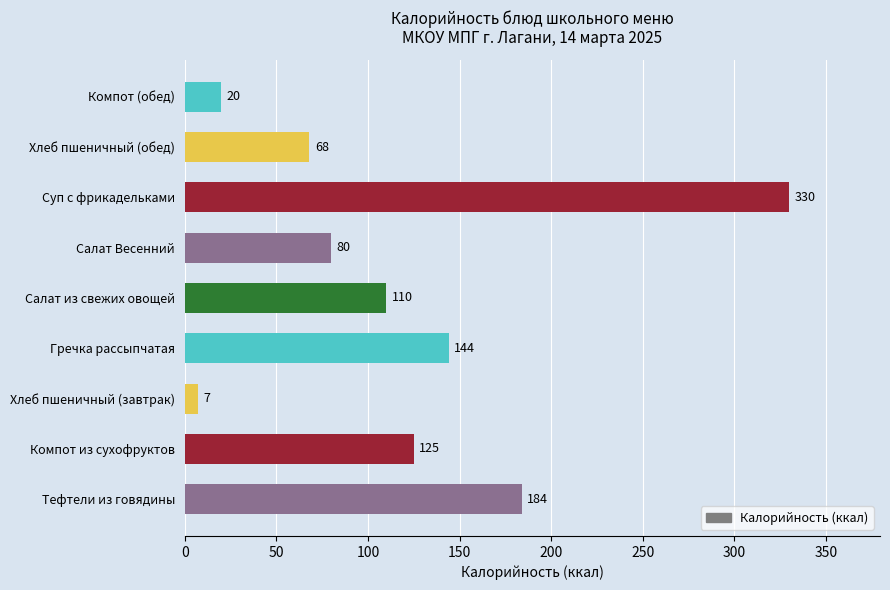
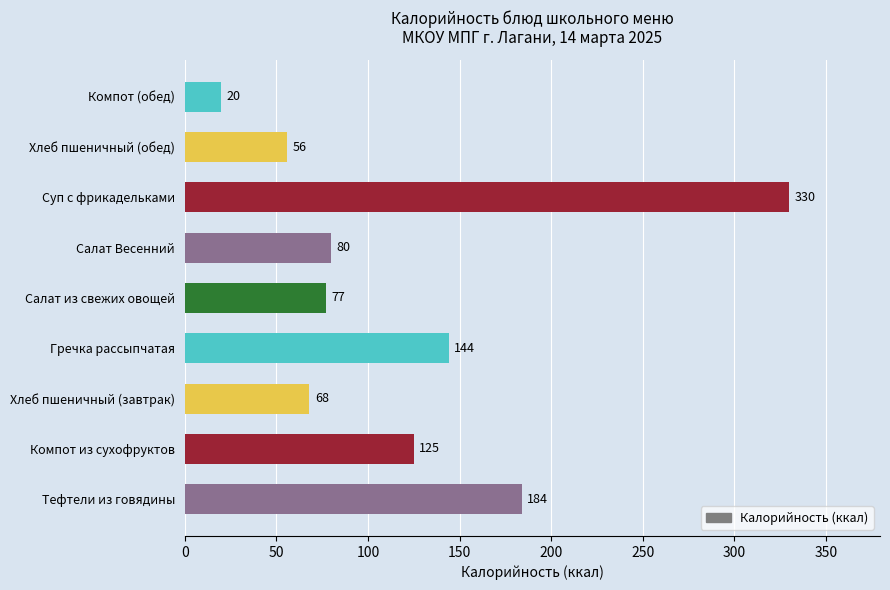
Хлеб пшеничный (обед): 68 -> 56
Салат из свежих овощей: 110 -> 77
Хлеб пшеничный (завтрак): 7 -> 68
